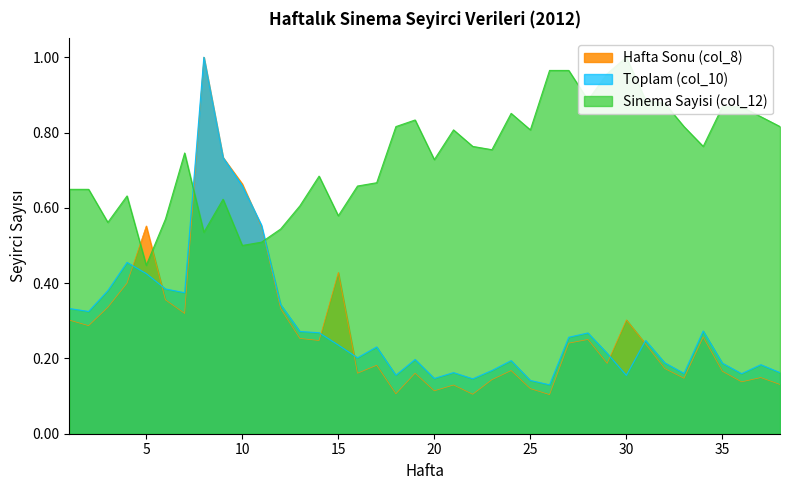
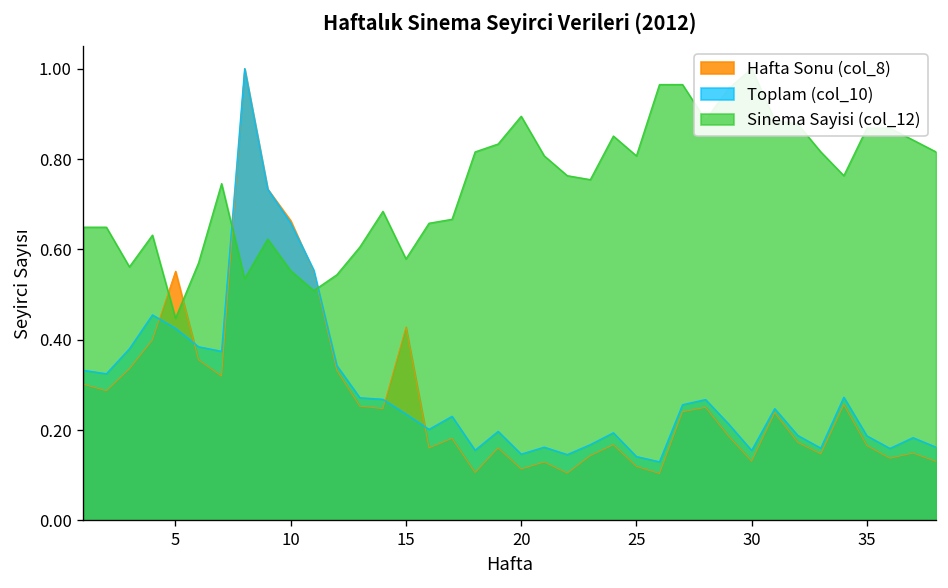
Sinema Sayisi (col_12), 10: 0.50 -> 0.55
Sinema Sayisi (col_12), 20: 0.73 -> 0.89
Hafta Sonu (col_8), 30: 0.30 -> 0.13
